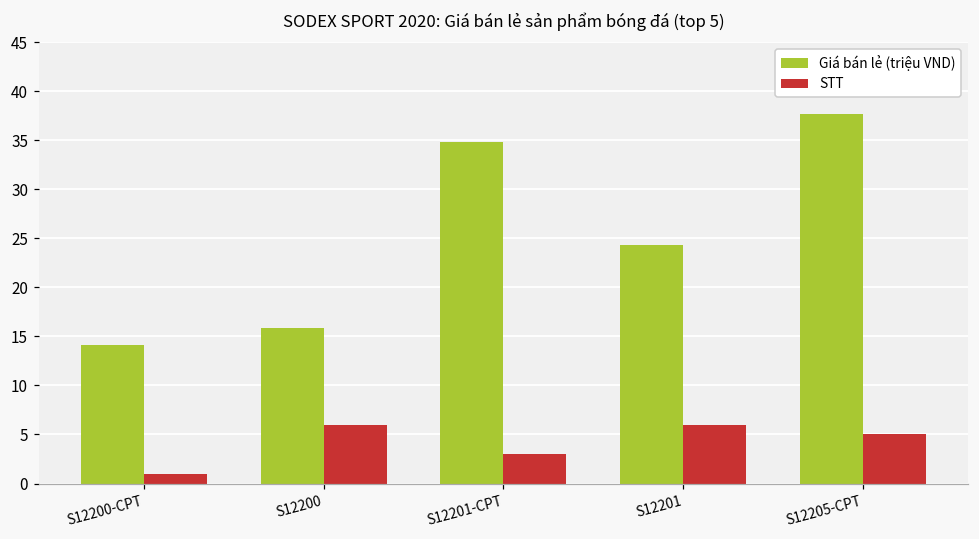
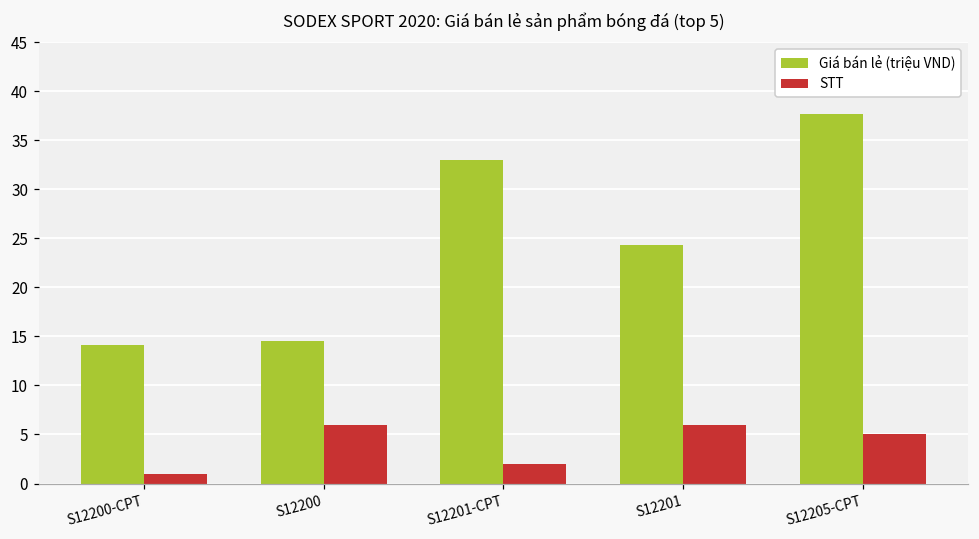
Giá bán lẻ (triệu VND), S12200: 16 -> 15
Giá bán lẻ (triệu VND), S12201-CPT: 35 -> 33
STT, S12201-CPT: 3 -> 2
